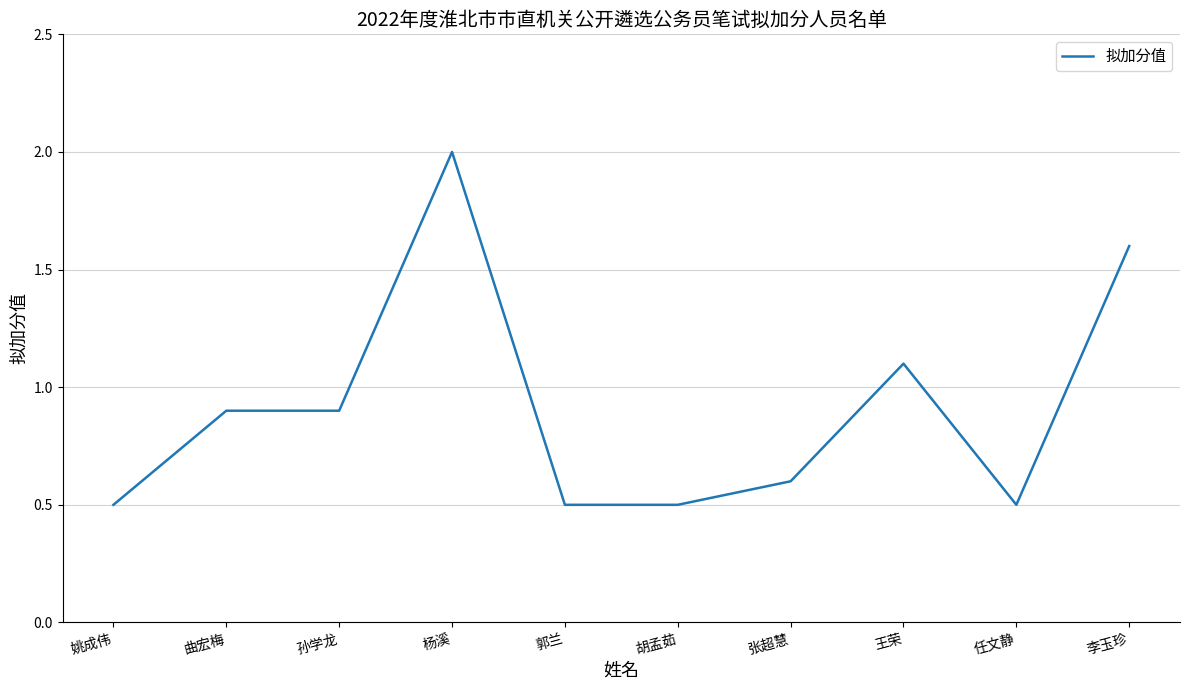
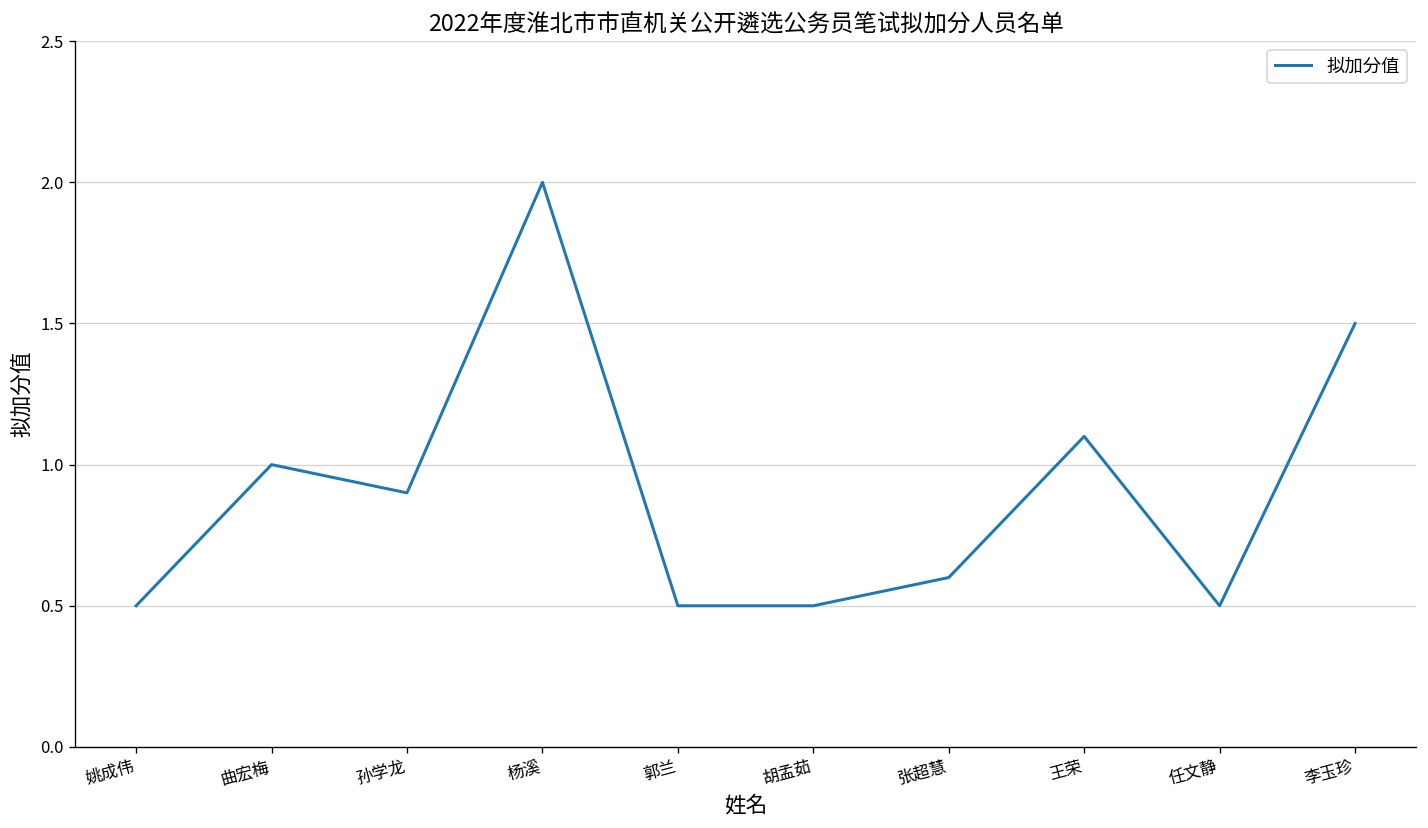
曲宏梅: 0.9 -> 1.0
李玉珍: 1.6 -> 1.5
